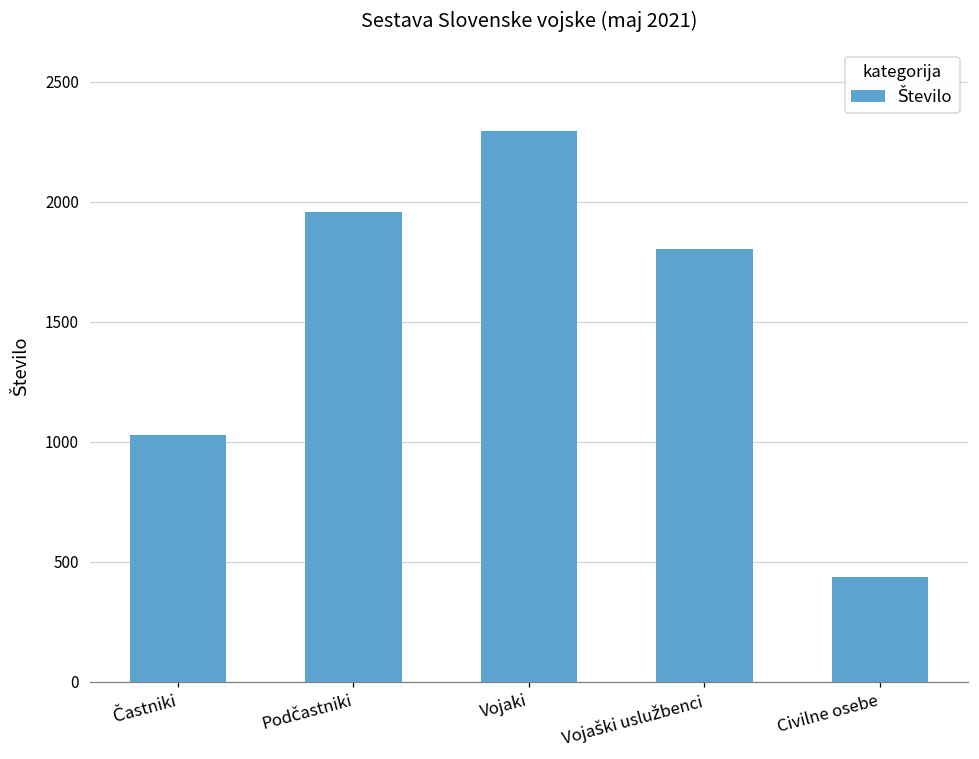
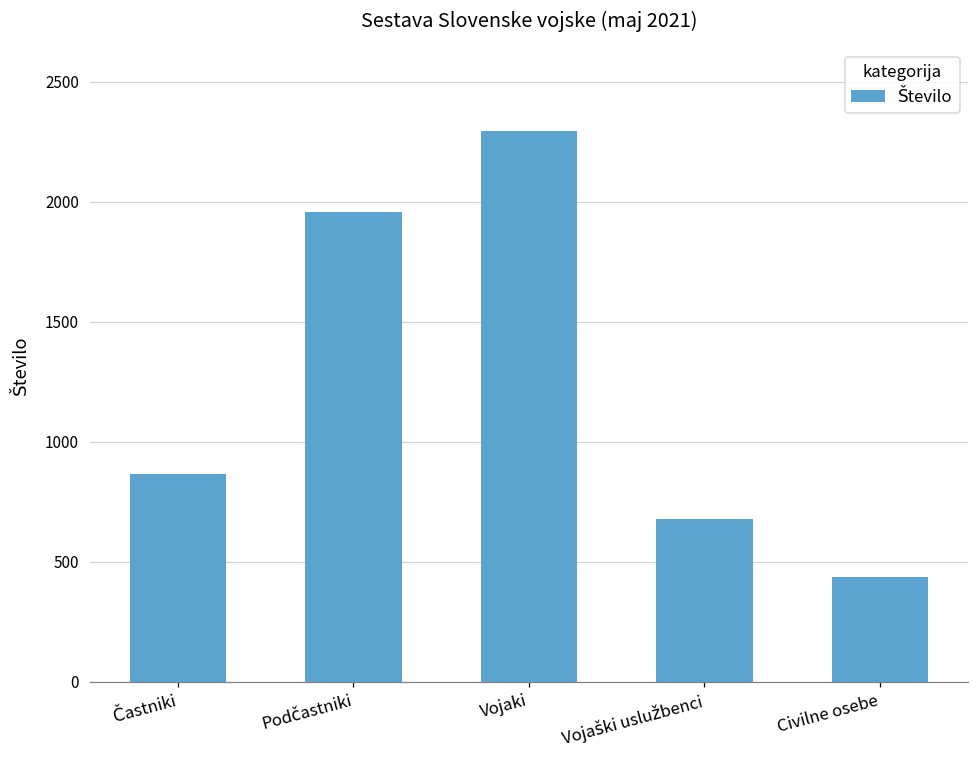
Častniki: 1030 -> 870
Vojaški uslužbenci: 1800 -> 680
